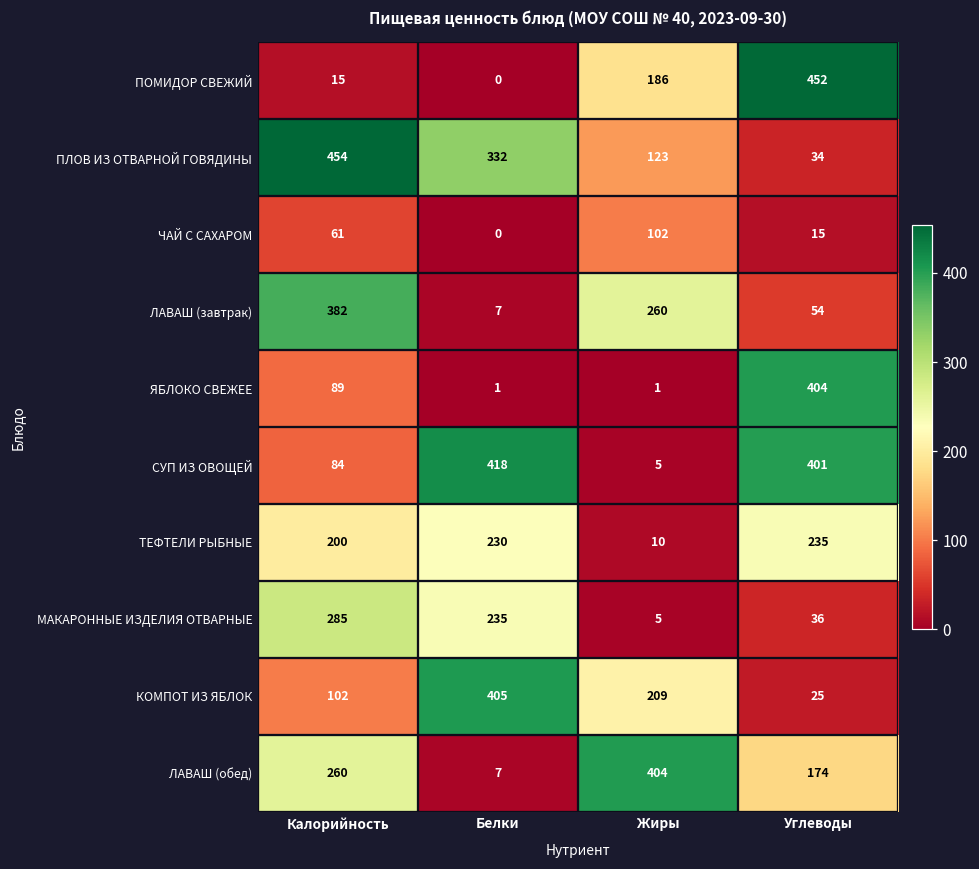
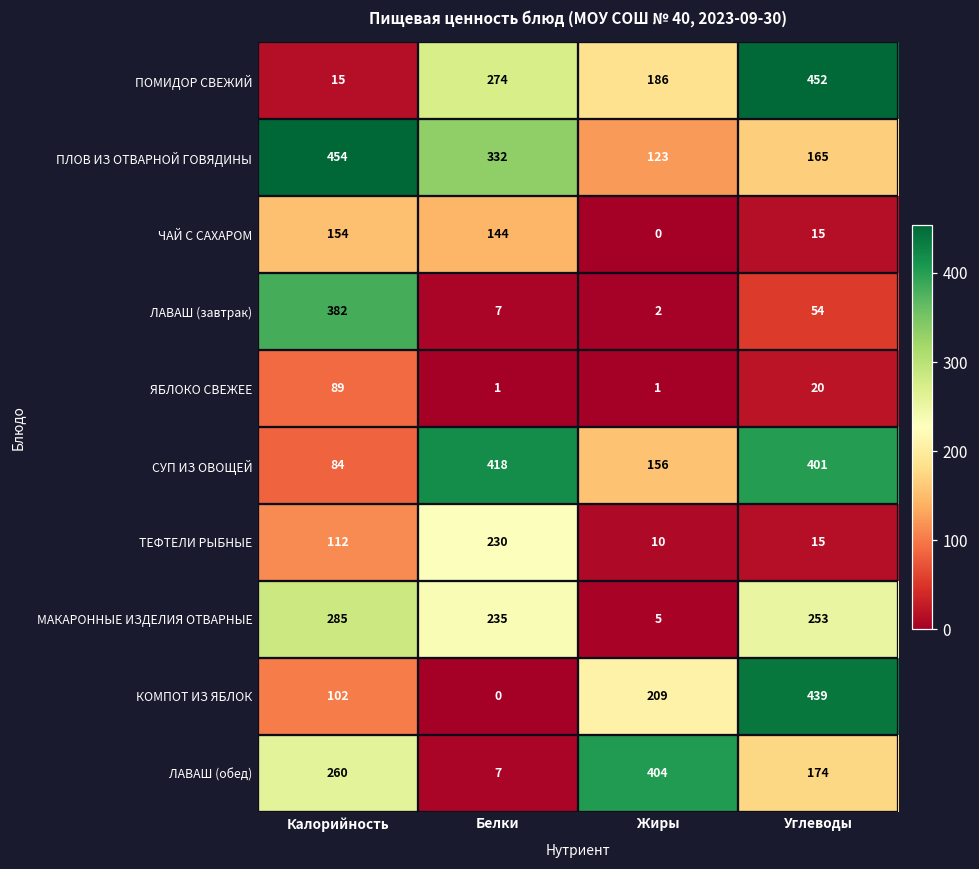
ПОМИДОР СВЕЖИЙ, Белки: 0 -> 274
ПЛОВ ИЗ ОТВАРНОЙ ГОВЯДИНЫ, Углеводы: 34 -> 165
ЧАЙ С САХАРОМ, Калорийность: 61 -> 154
ЧАЙ С САХАРОМ, Белки: 0 -> 144
ЧАЙ С САХАРОМ, Жиры: 102 -> 0
ЛАВАШ (завтрак), Жиры: 260 -> 2
ЯБЛОКО СВЕЖЕЕ, Углеводы: 404 -> 20
СУП ИЗ ОВОЩЕЙ, Жиры: 5 -> 156
ТЕФТЕЛИ РЫБНЫЕ, Калорийность: 200 -> 112
ТЕФТЕЛИ РЫБНЫЕ, Углеводы: 235 -> 15
МАКАРОННЫЕ ИЗДЕЛИЯ ОТВАРНЫЕ, Углеводы: 36 -> 253
КОМПОТ ИЗ ЯБЛОК, Белки: 405 -> 0
КОМПОТ ИЗ ЯБЛОК, Углеводы: 25 -> 439
